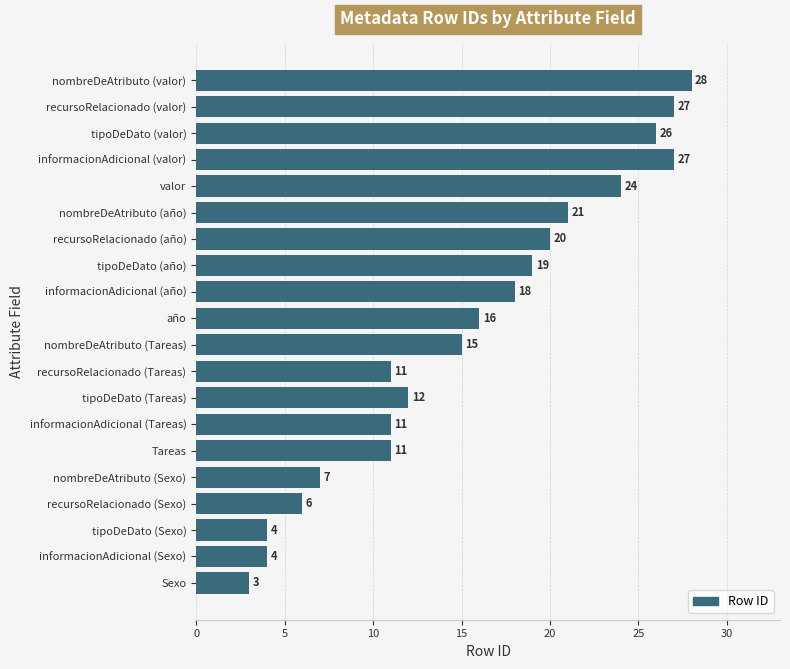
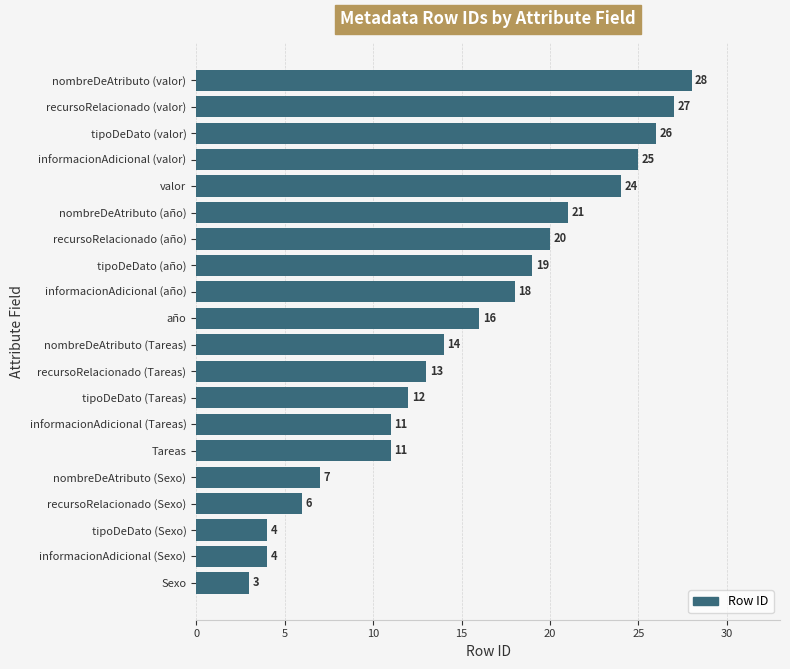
informacionAdicional (valor): 27 -> 25
nombreDeAtributo (Tareas): 15 -> 14
recursoRelacionado (Tareas): 11 -> 13
